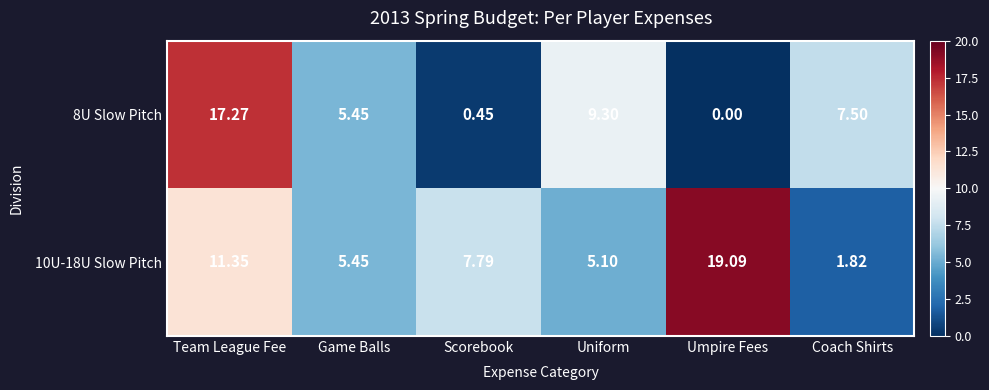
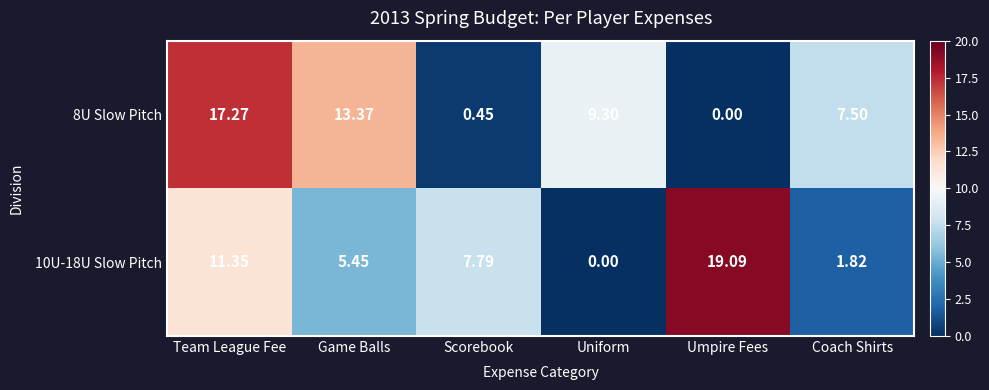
8U Slow Pitch, Game Balls: 5.45 -> 13.37
10U-18U Slow Pitch, Uniform: 5.10 -> 0.00
